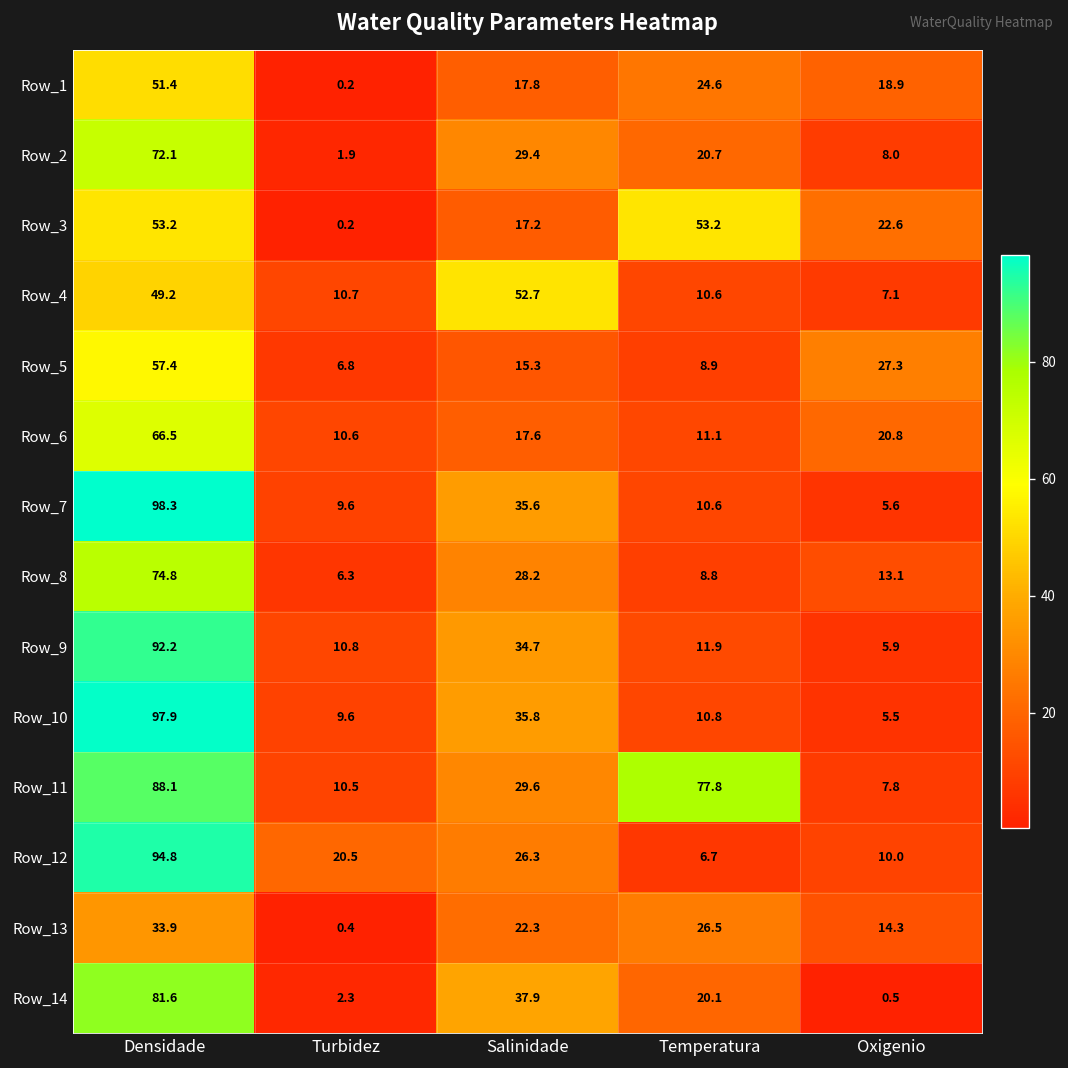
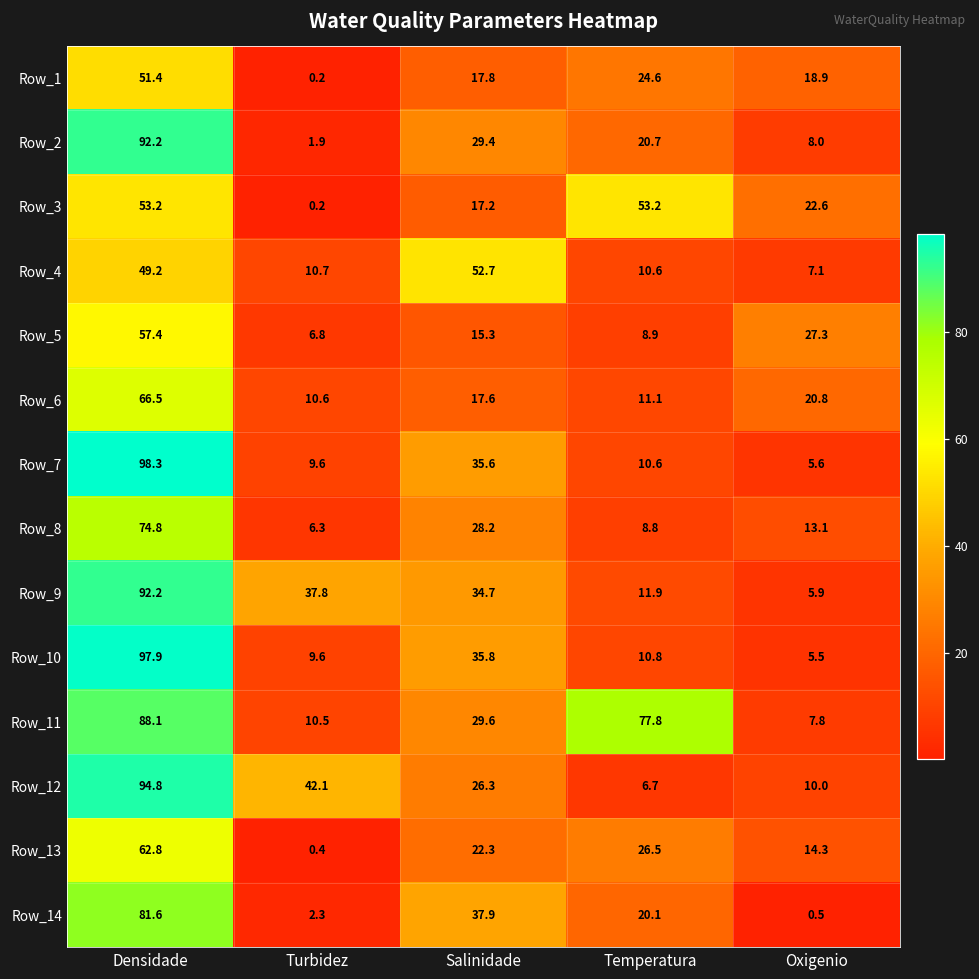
Row_2, Densidade: 72.1 -> 92.2
Row_9, Turbidez: 10.8 -> 37.8
Row_12, Turbidez: 20.5 -> 42.1
Row_13, Densidade: 33.9 -> 62.8
